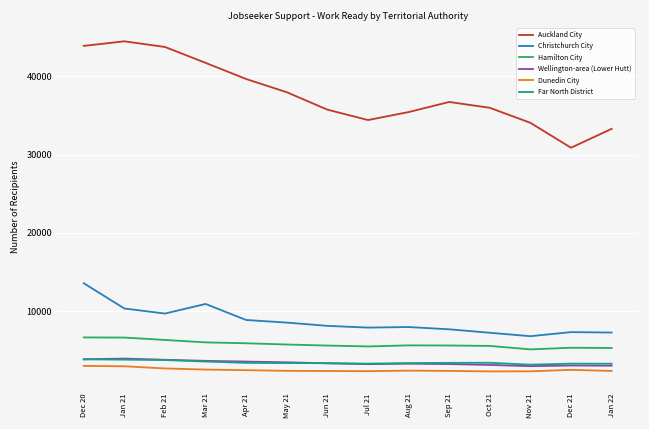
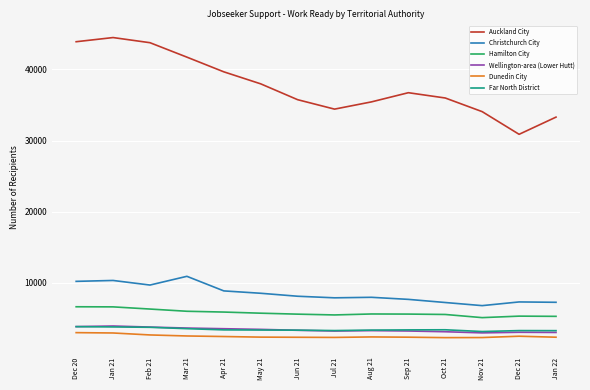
Christchurch City, Dec 20: 14000 -> 10000
